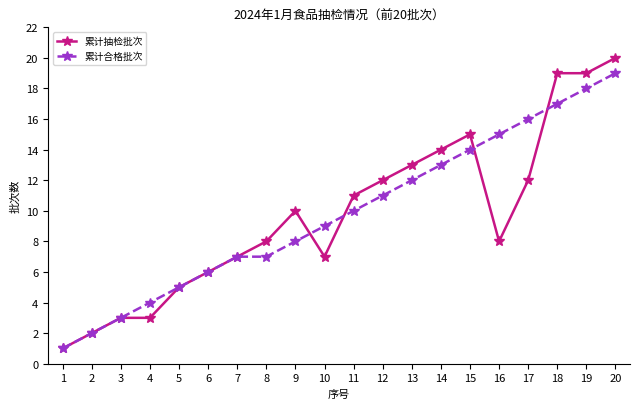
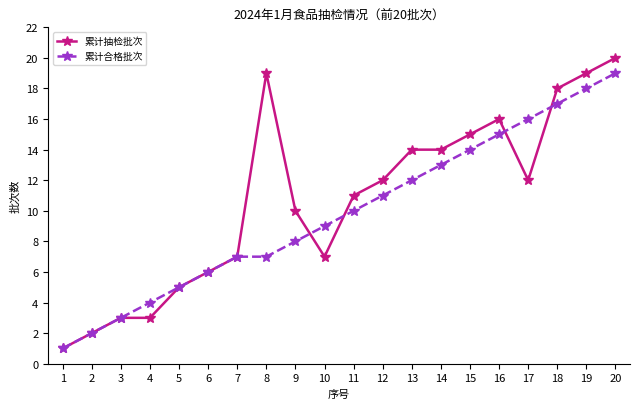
累计抽检批次, 8: 8 -> 19
累计抽检批次, 13: 13 -> 14
累计抽检批次, 16: 8 -> 16
累计抽检批次, 18: 19 -> 18
